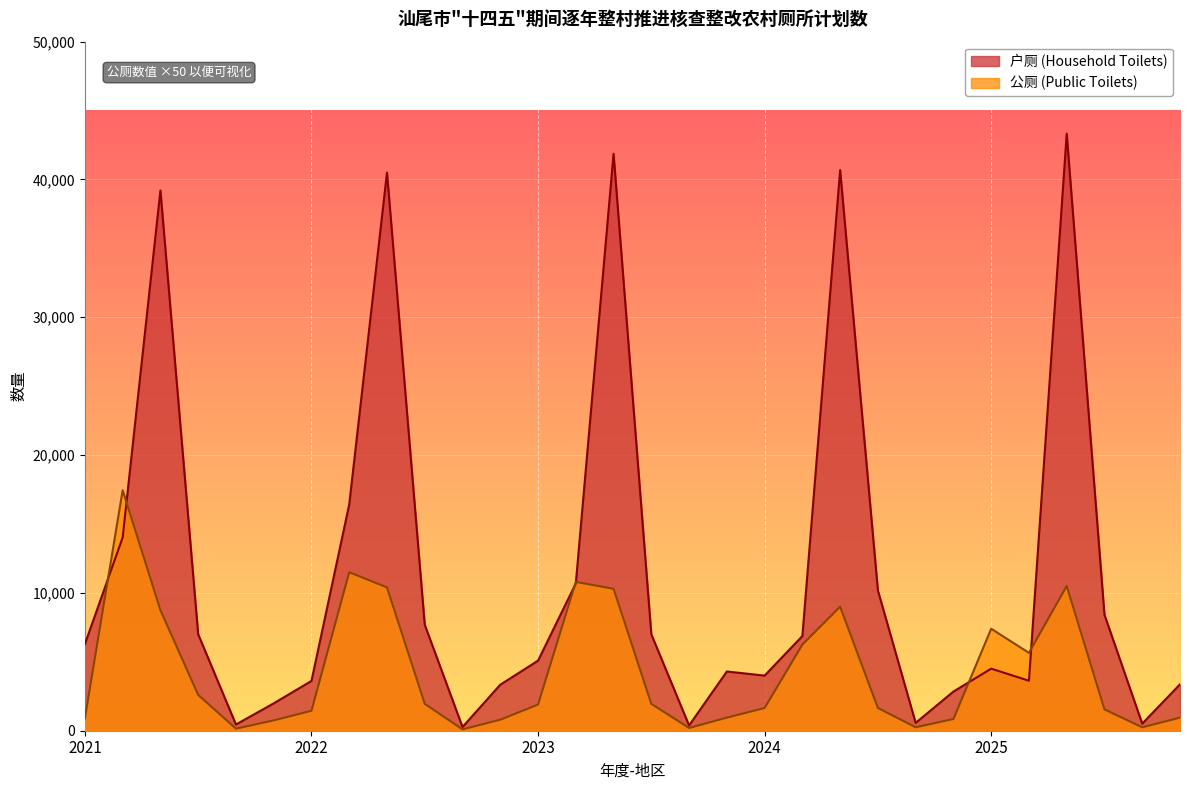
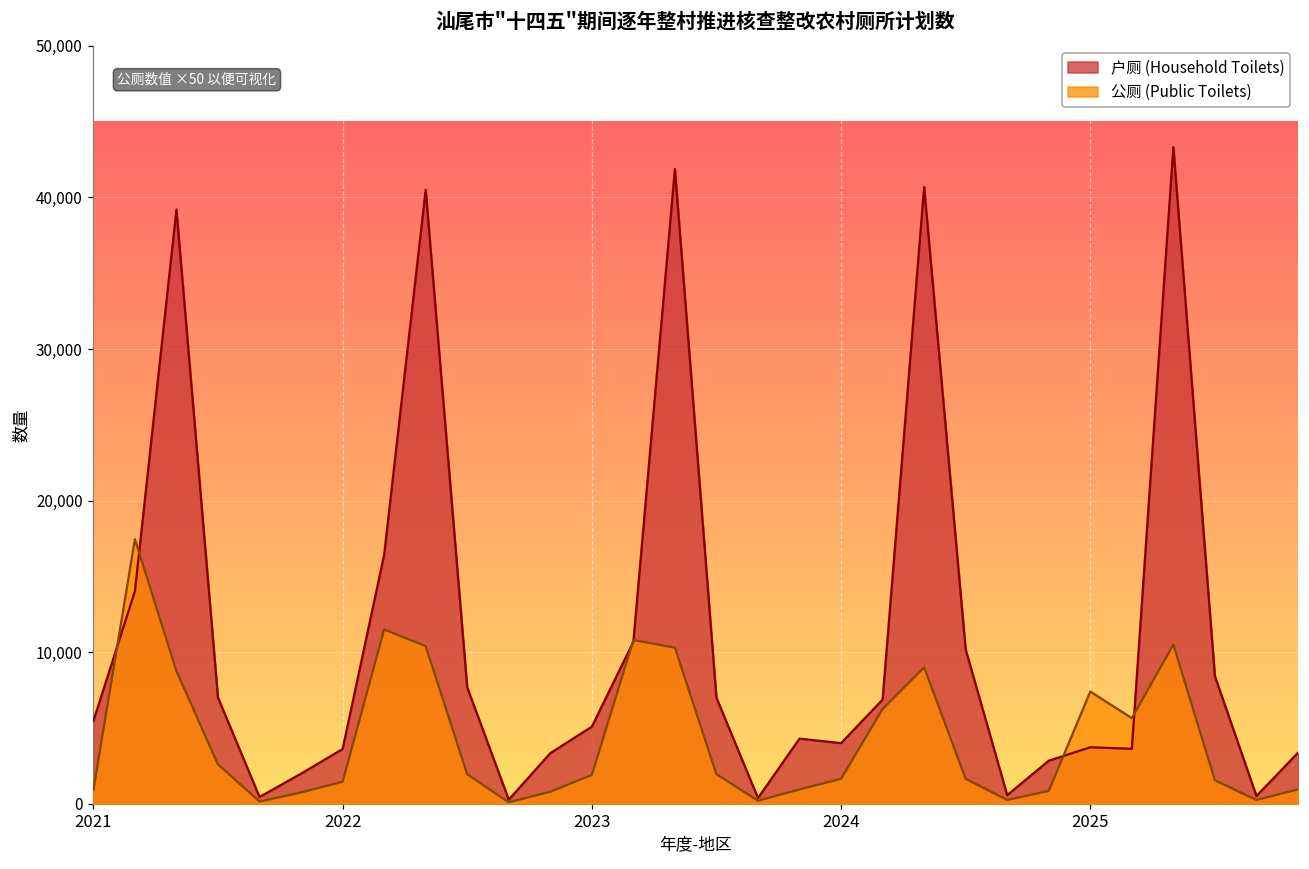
户厕 (Household Toilets), 2021: 6,300 -> 5,500
户厕 (Household Toilets), 2025: 4,500 -> 3,700
